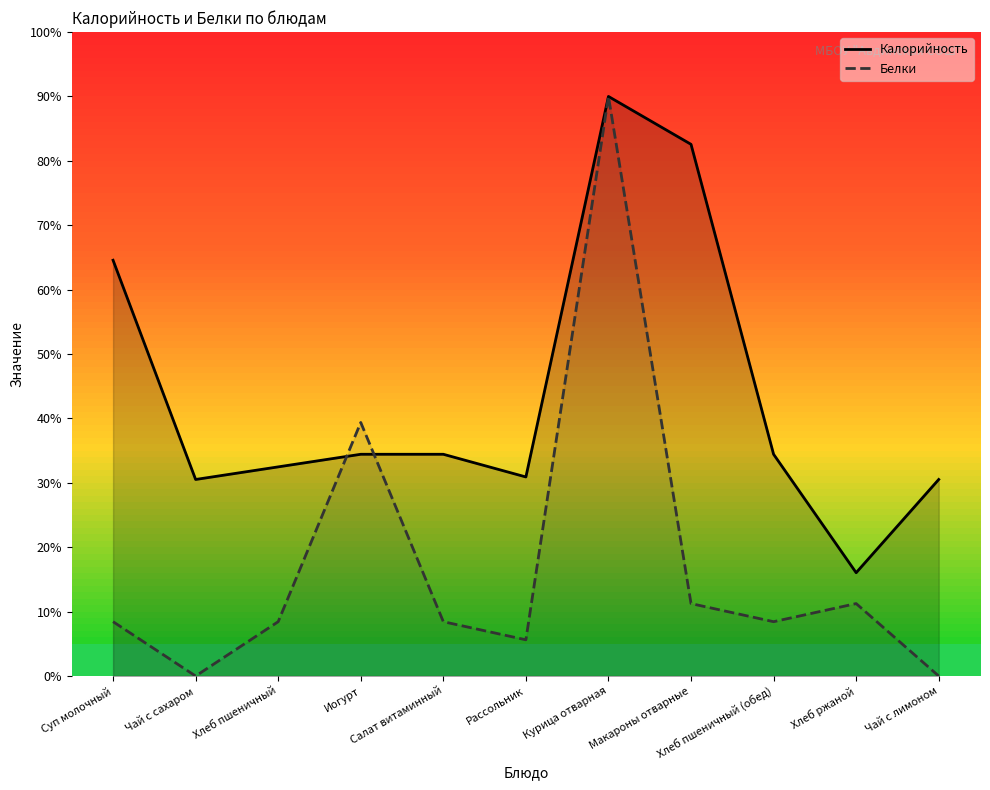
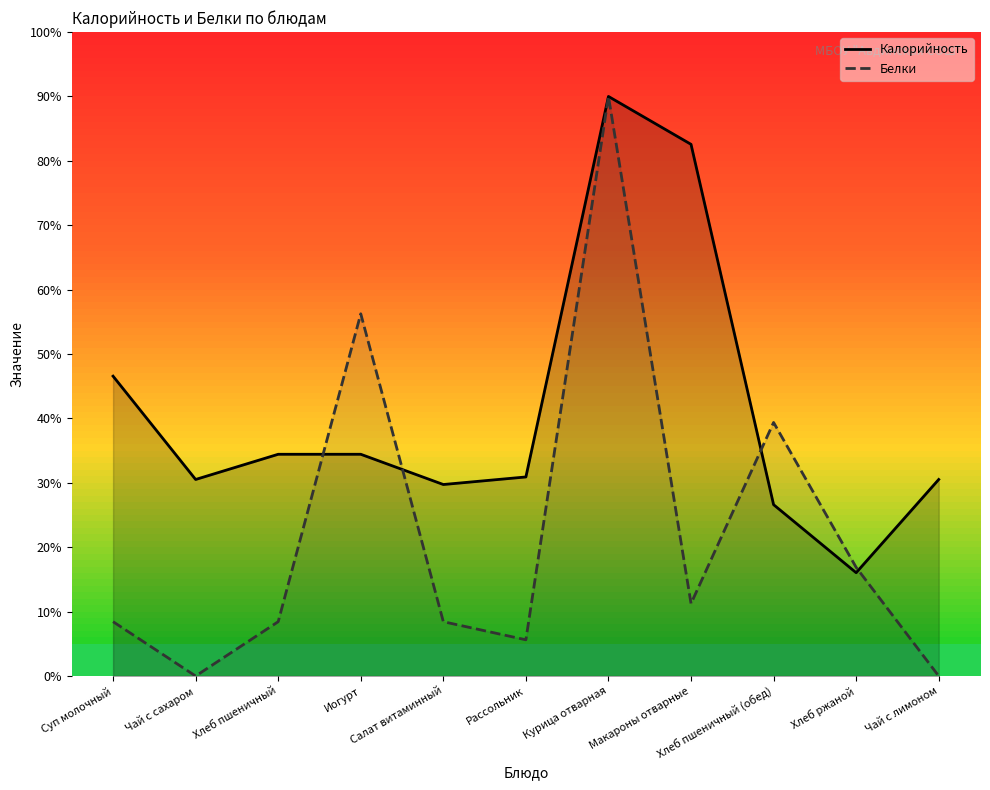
Калорийность, Суп молочный: 65% -> 47%
Калорийность, Хлеб пшеничный: 32% -> 34%
Белки, Иогурт: 39% -> 56%
Калорийность, Салат витаминный: 34% -> 30%
Калорийность, Хлеб пшеничный (обед): 34% -> 27%
Белки, Хлеб пшеничный (обед): 8% -> 39%
Белки, Хлеб ржаной: 11% -> 17%
